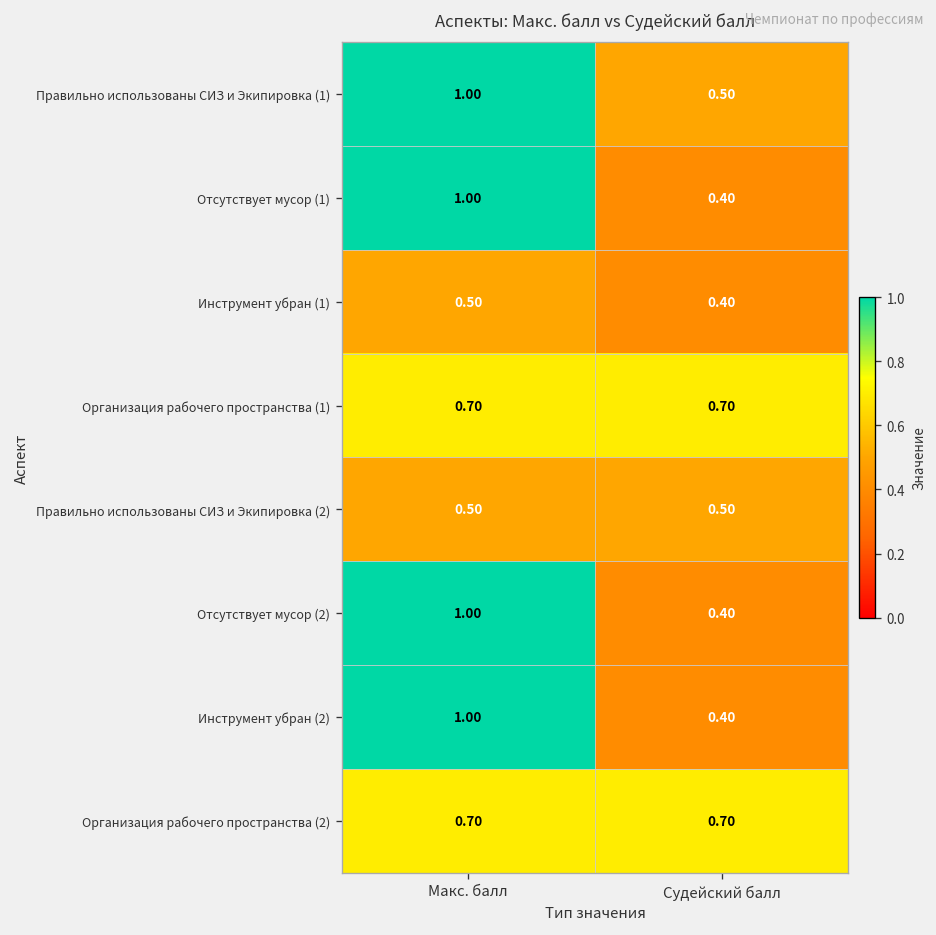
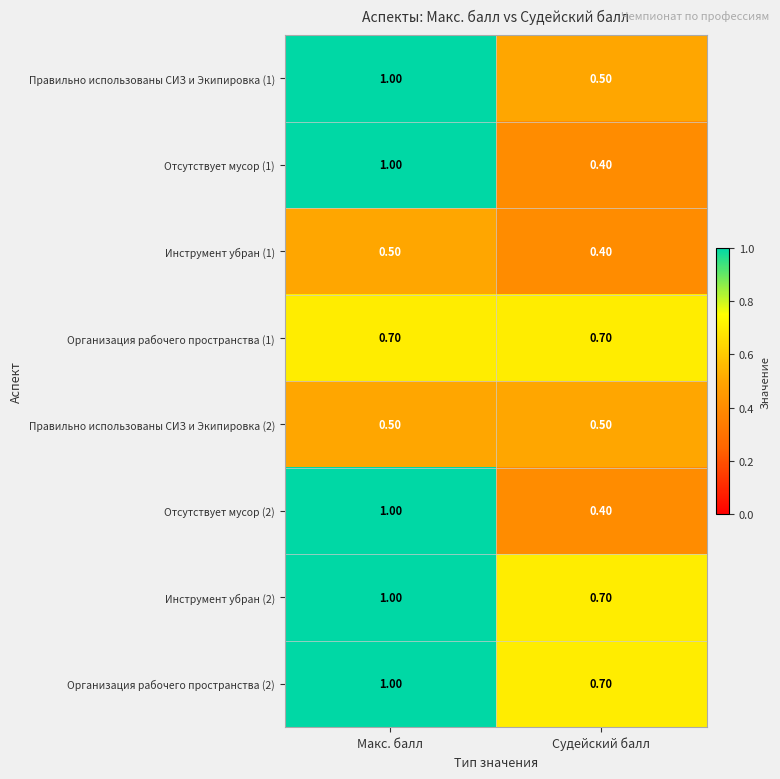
Инструмент убран (2), Судейский балл: 0.40 -> 0.70
Организация рабочего пространства (2), Макс. балл: 0.70 -> 1.00
